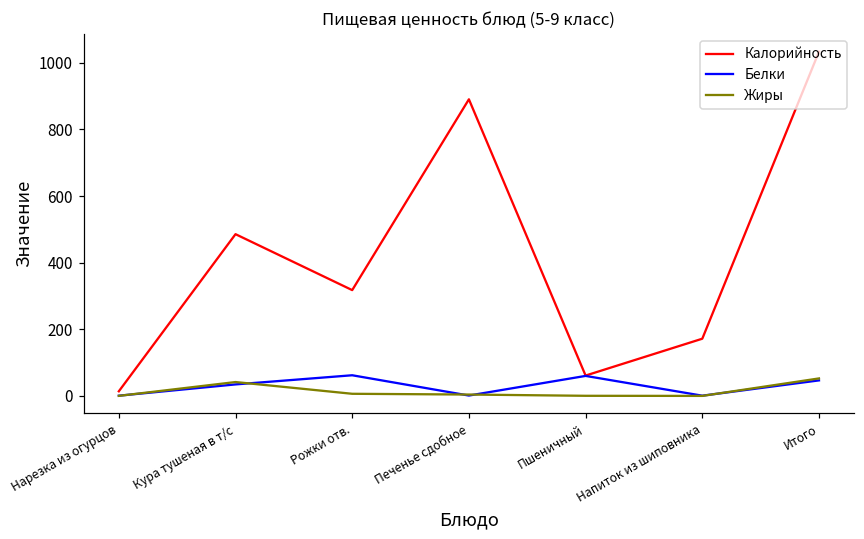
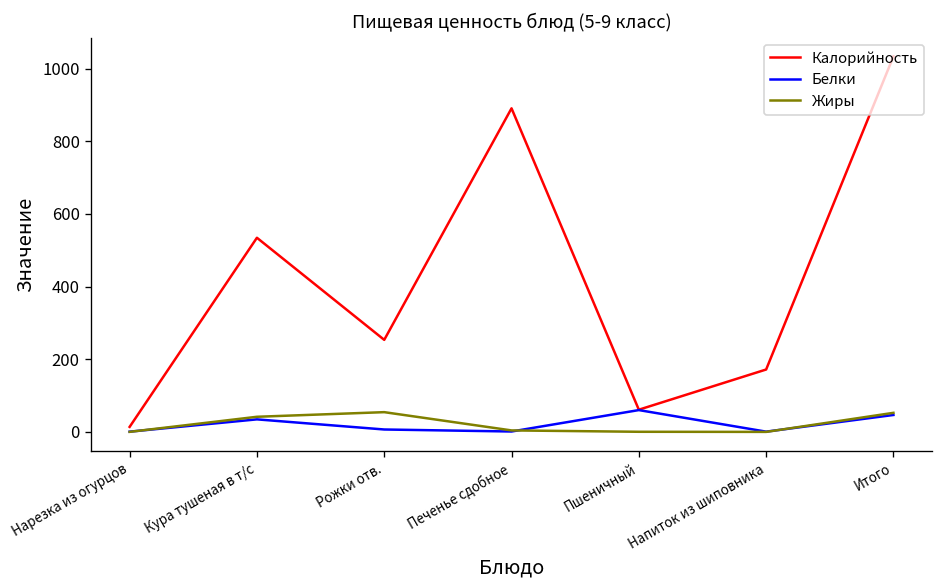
Калорийность, Кура тушеная в т/с: 490 -> 530
Калорийность, Рожки отв.: 320 -> 250
Белки, Рожки отв.: 60 -> 10
Жиры, Рожки отв.: 10 -> 50
